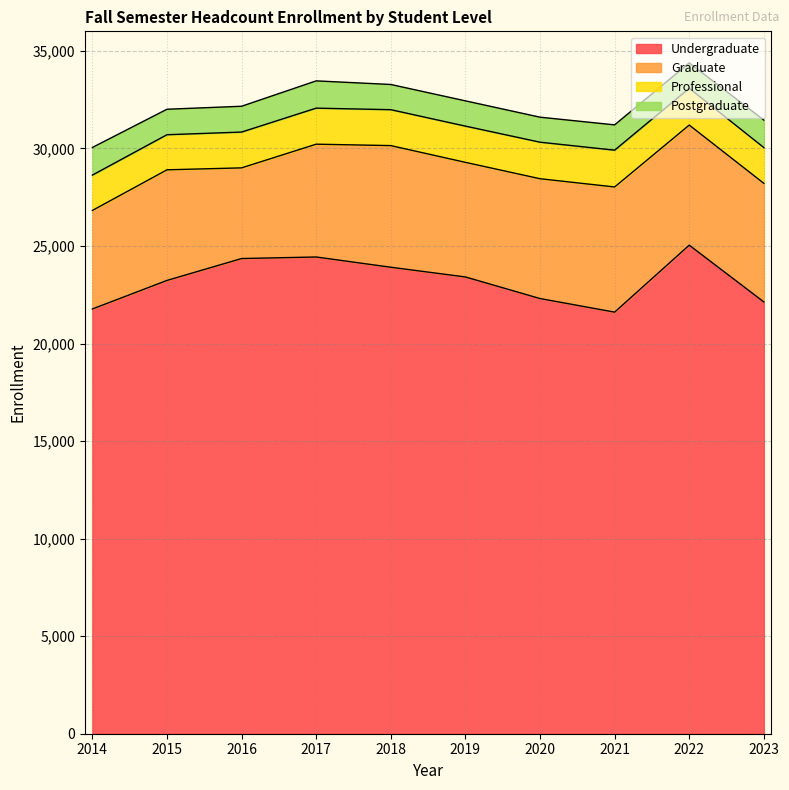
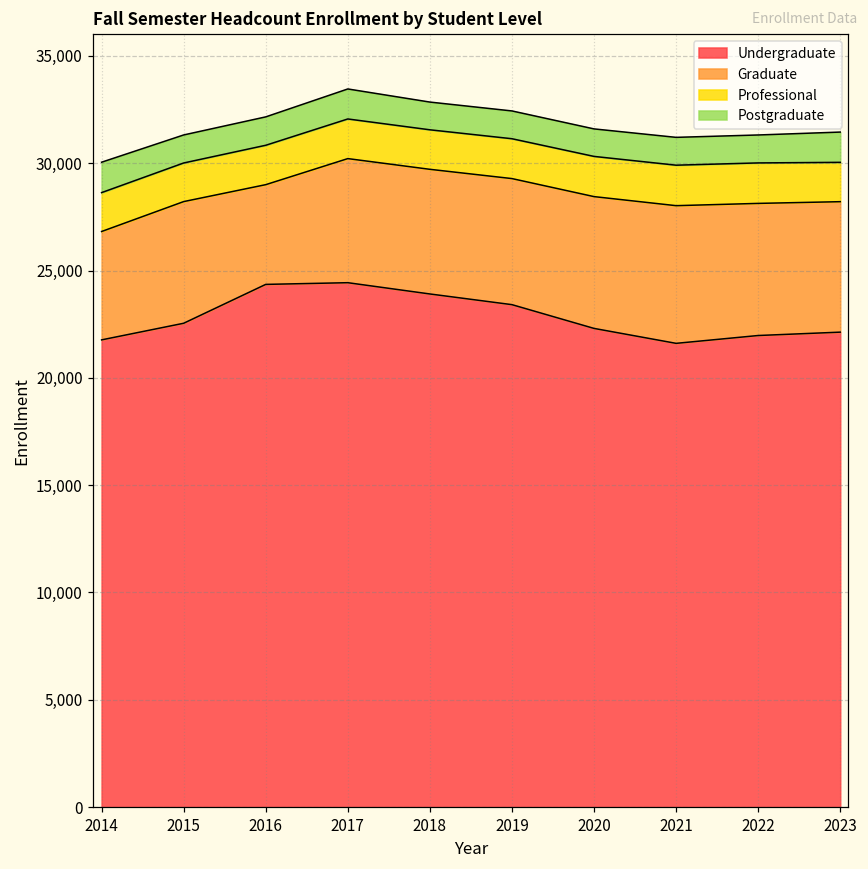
Undergraduate, 2015: 23,200 -> 22,500
Graduate, 2018: 6,200 -> 5,800
Undergraduate, 2022: 25,000 -> 22,000
